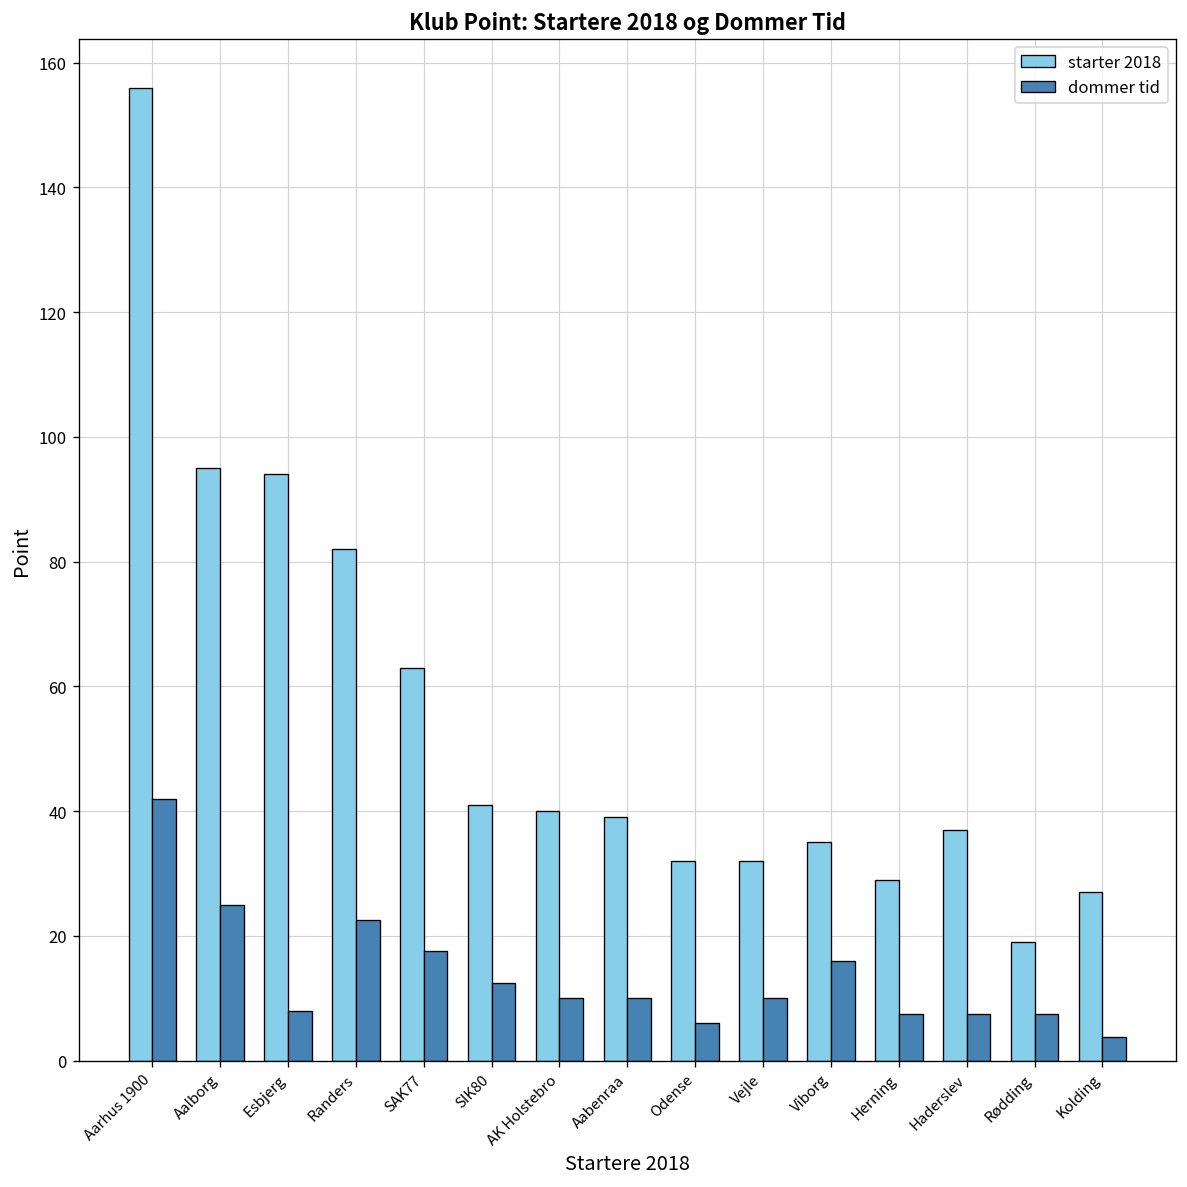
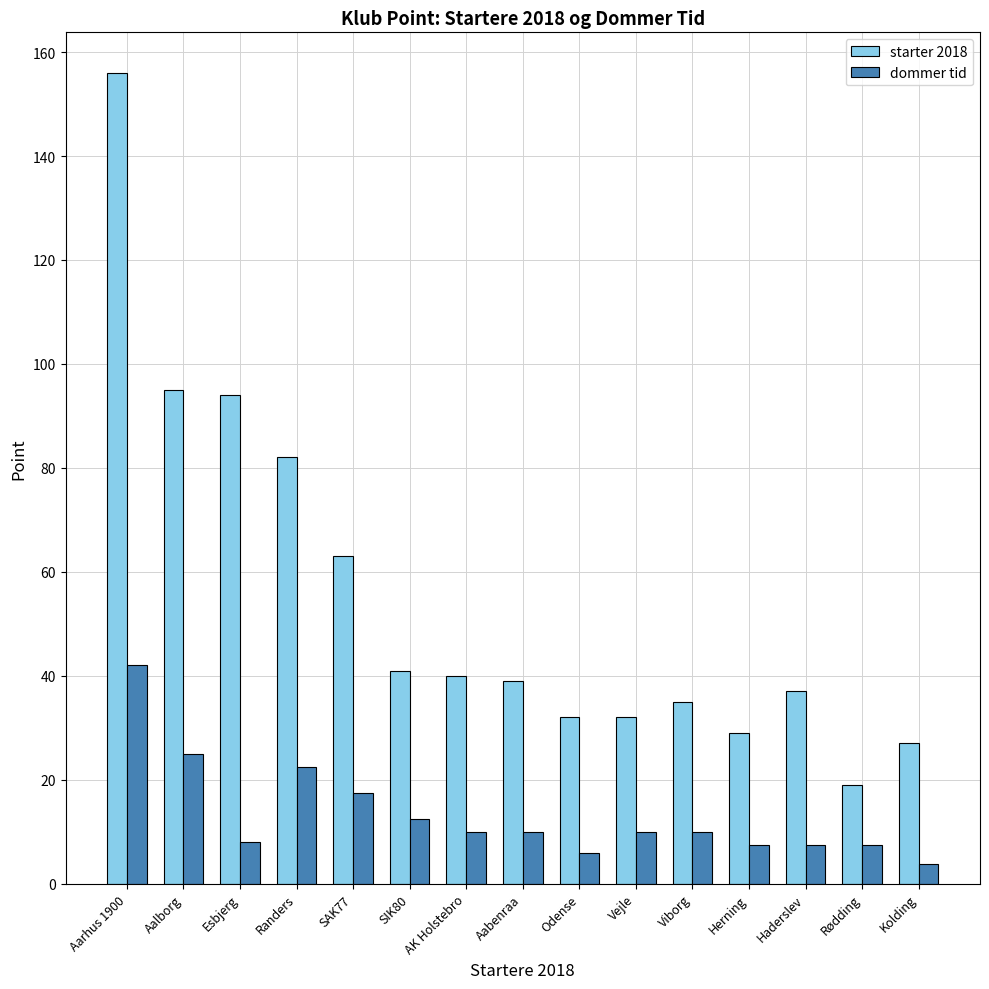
dommer tid, Viborg: 16 -> 10
